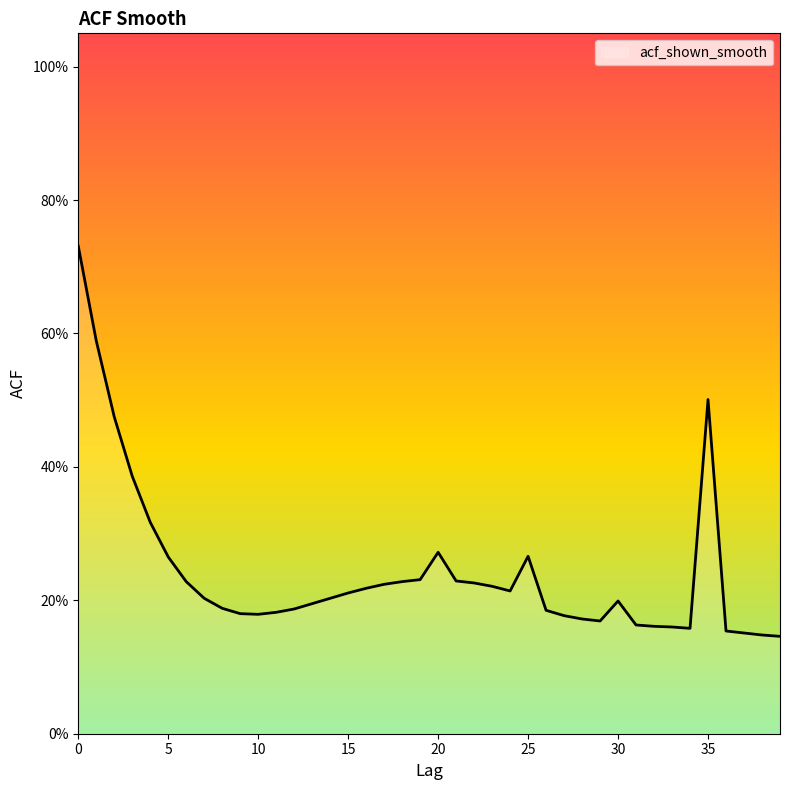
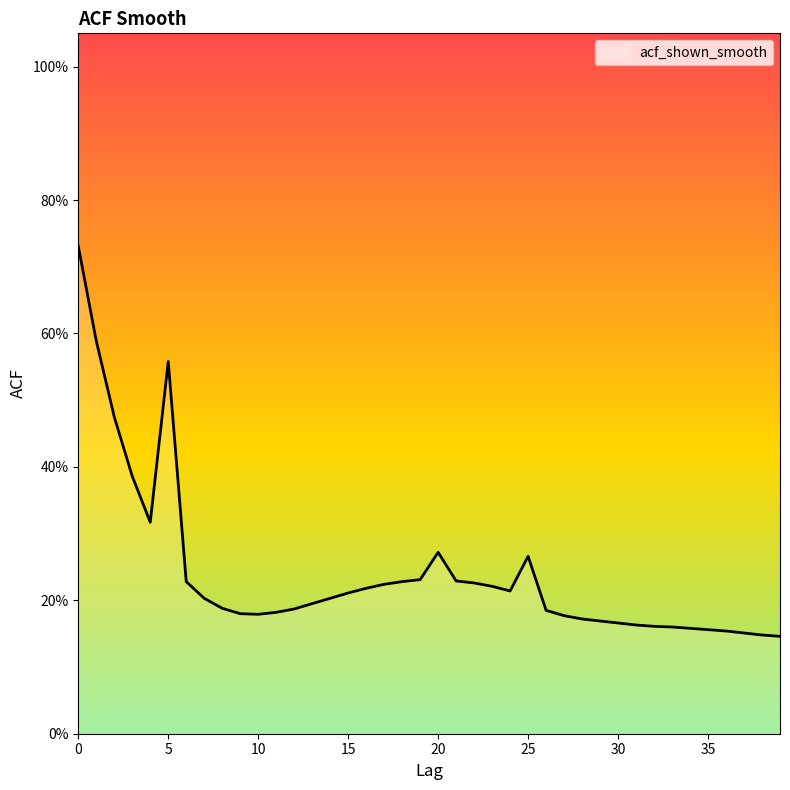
5: 27% -> 56%
30: 20% -> 17%
35: 50% -> 16%
